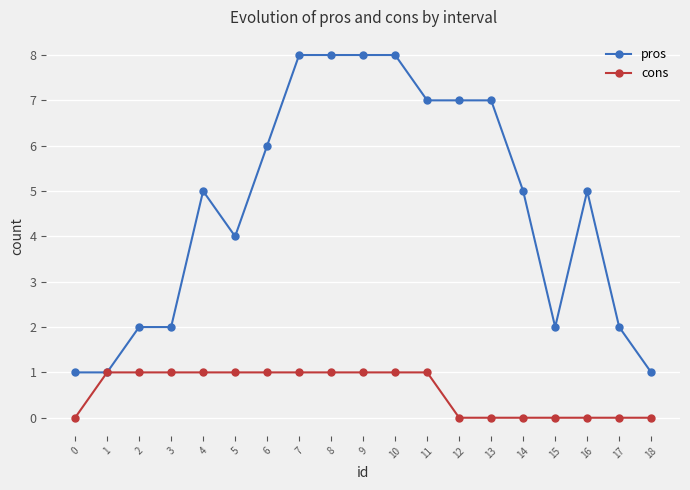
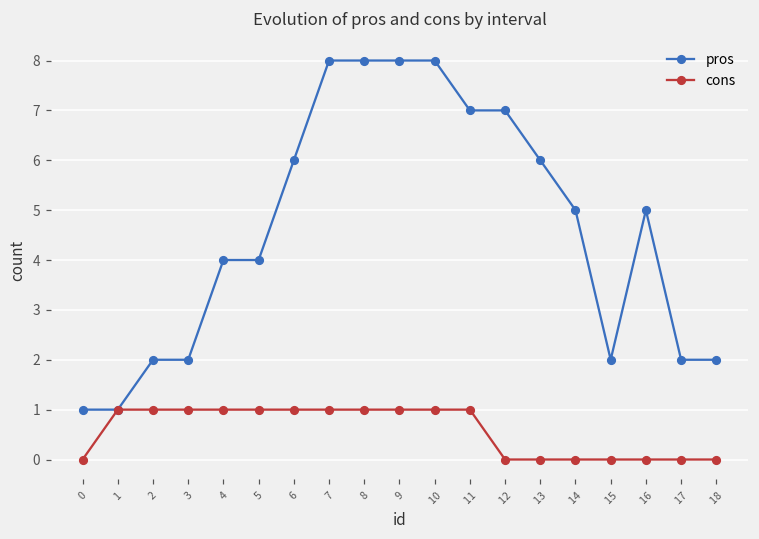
pros, 4: 5 -> 4
pros, 13: 7 -> 6
pros, 18: 1 -> 2
